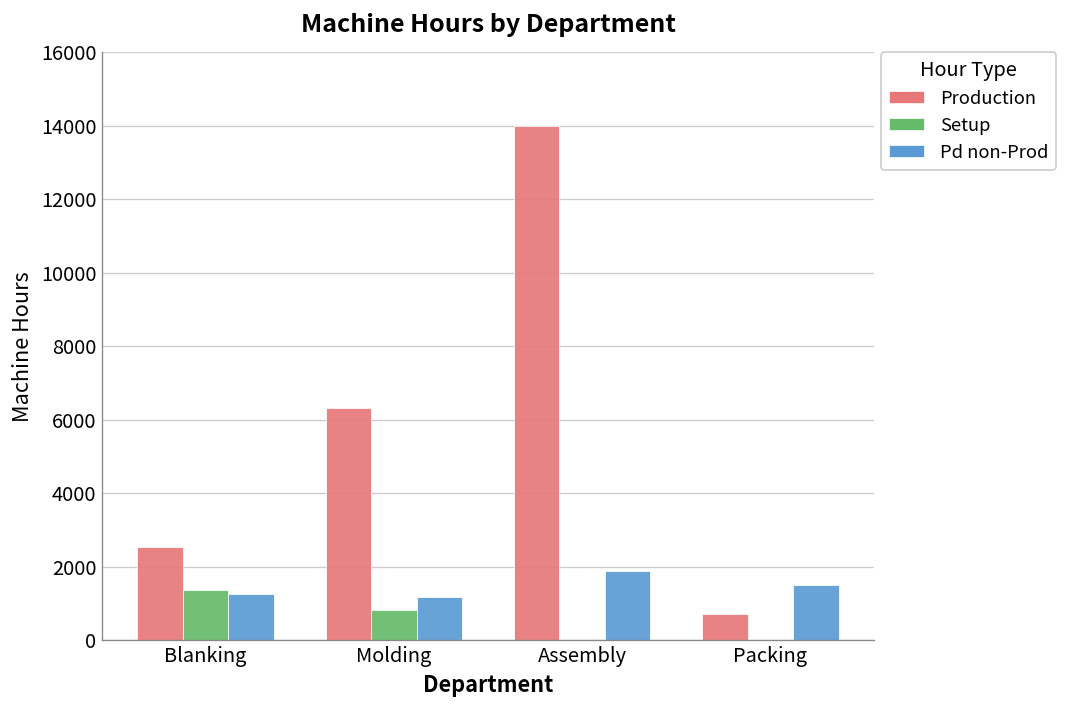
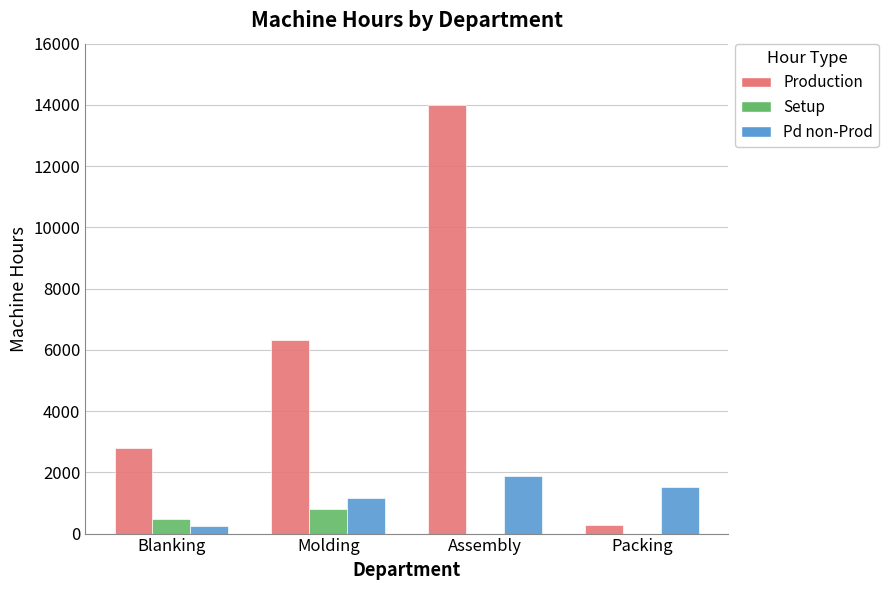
Production, Blanking: 2500 -> 2800
Setup, Blanking: 1400 -> 500
Pd non-Prod, Blanking: 1300 -> 300
Production, Packing: 700 -> 300
